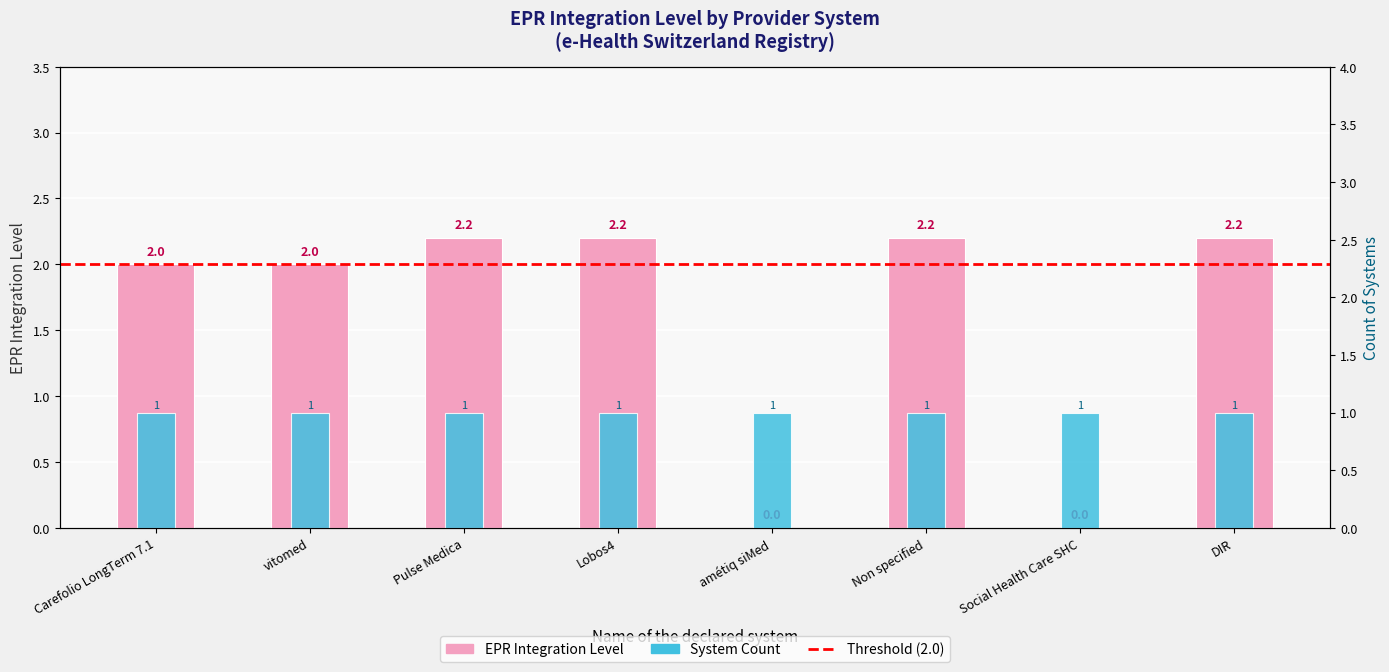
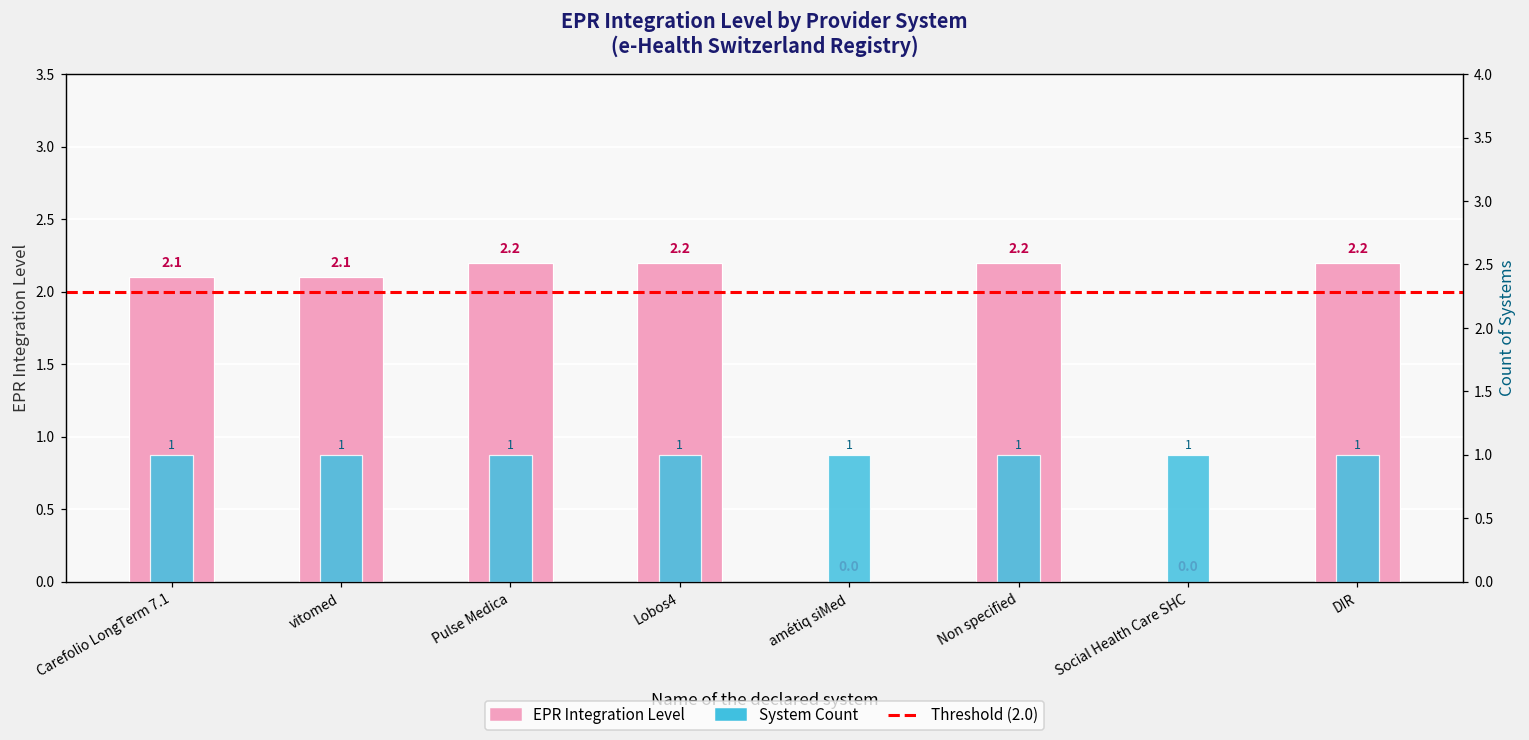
EPR Integration Level, Carefolio LongTerm 7.1: 2.0 -> 2.1
EPR Integration Level, vitomed: 2.0 -> 2.1
